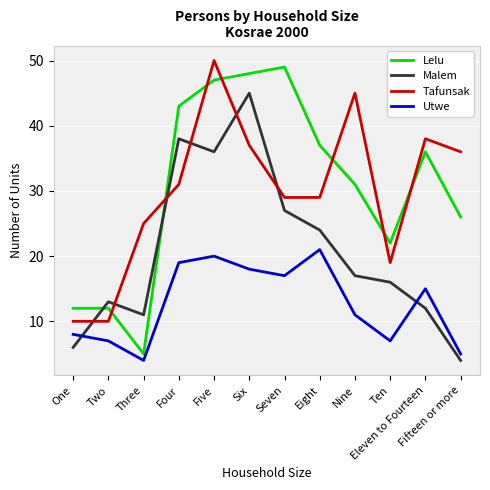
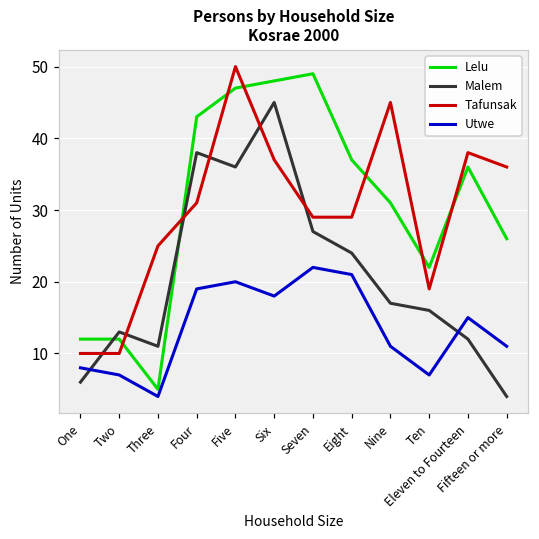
Utwe, Seven: 17 -> 22
Utwe, Fifteen or more: 5 -> 11
